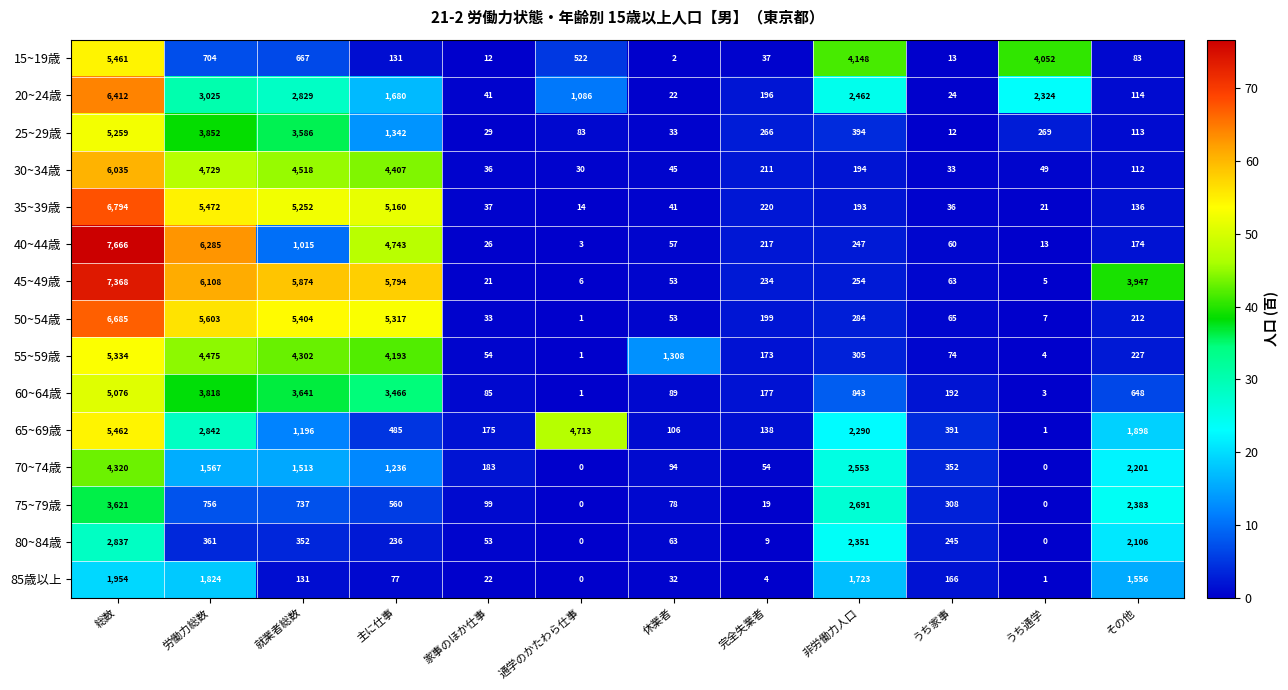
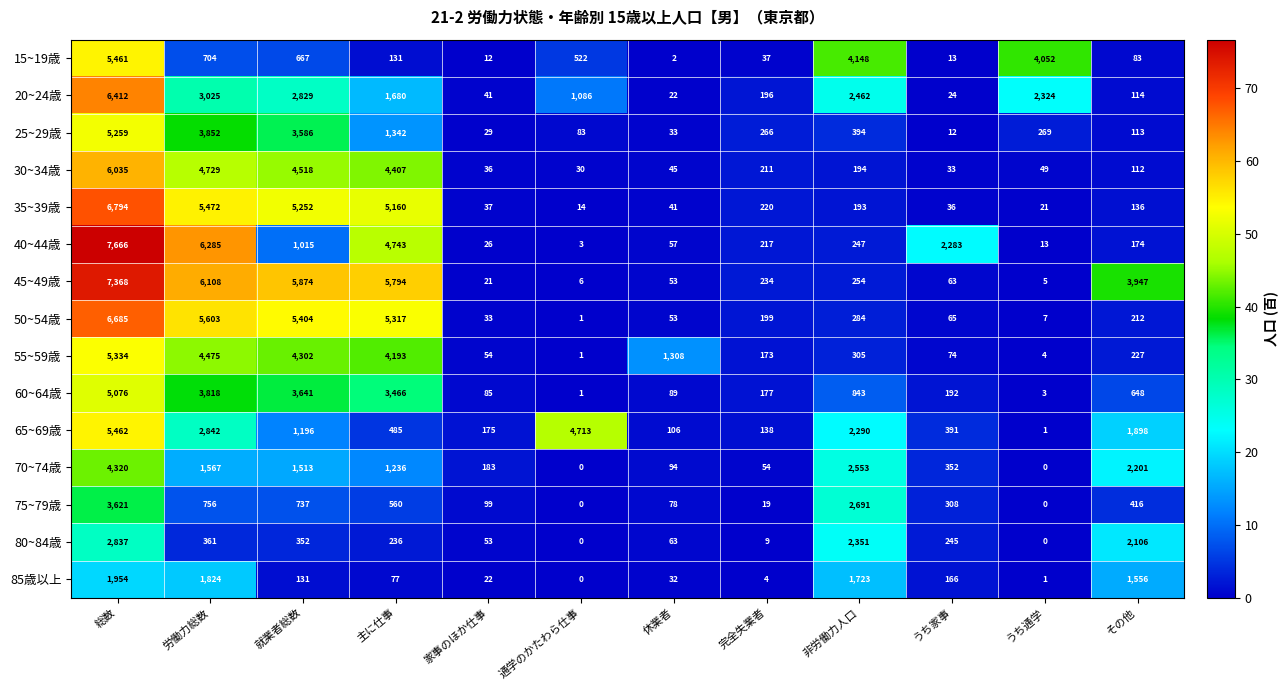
40~44歳, うち家事: 60 -> 2,283
75~79歳, その他: 2,383 -> 416
